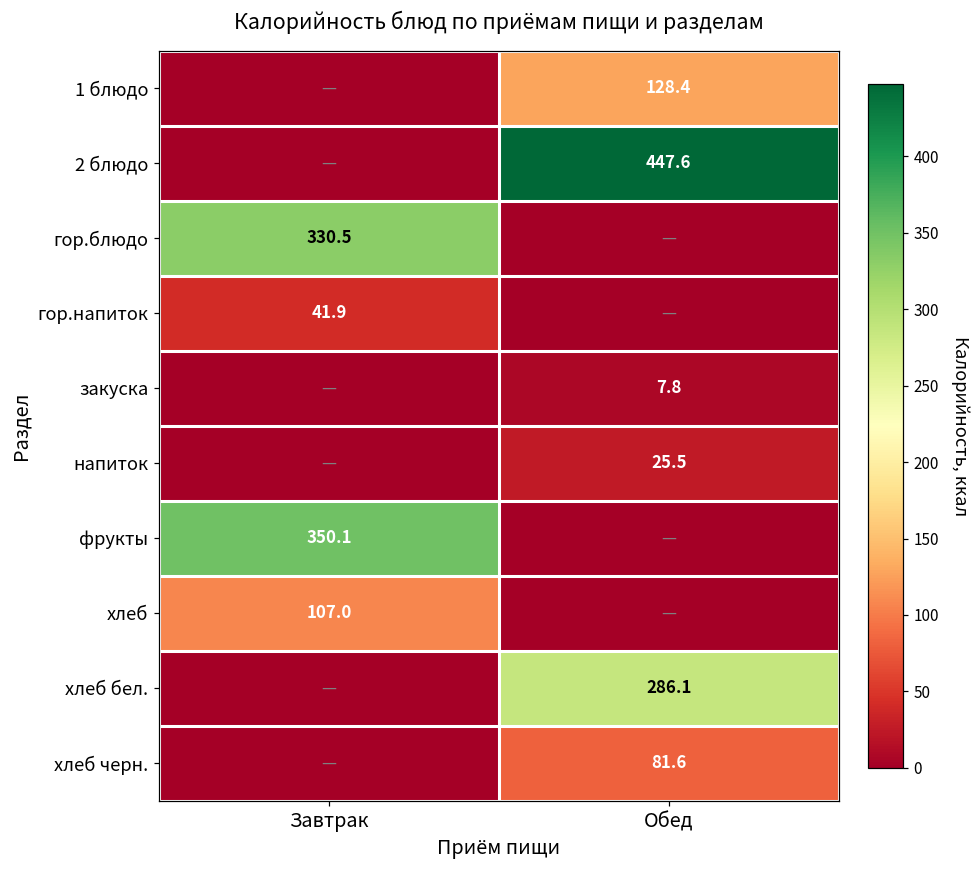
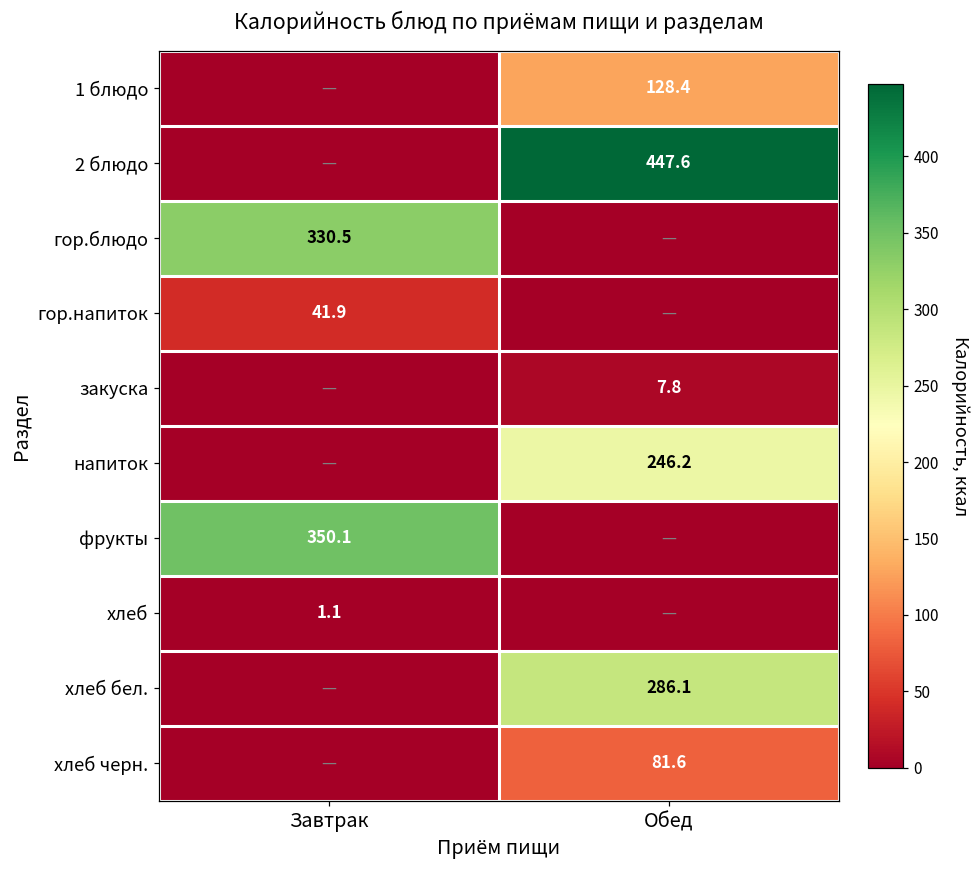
напиток, Обед: 25.5 -> 246.2
хлеб, Завтрак: 107.0 -> 1.1
